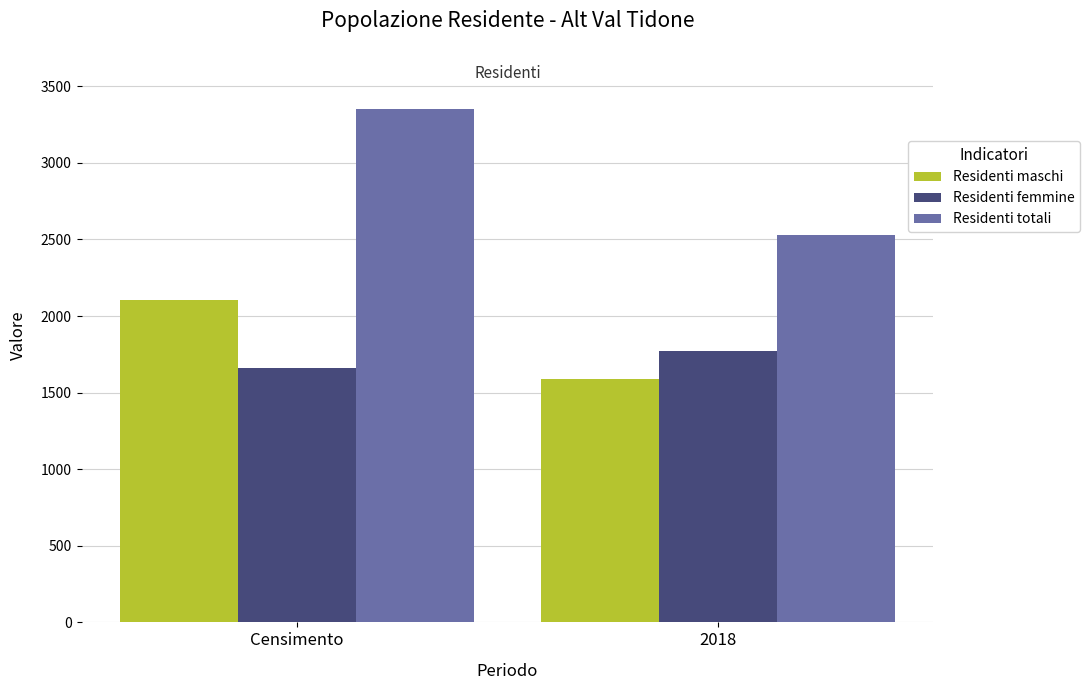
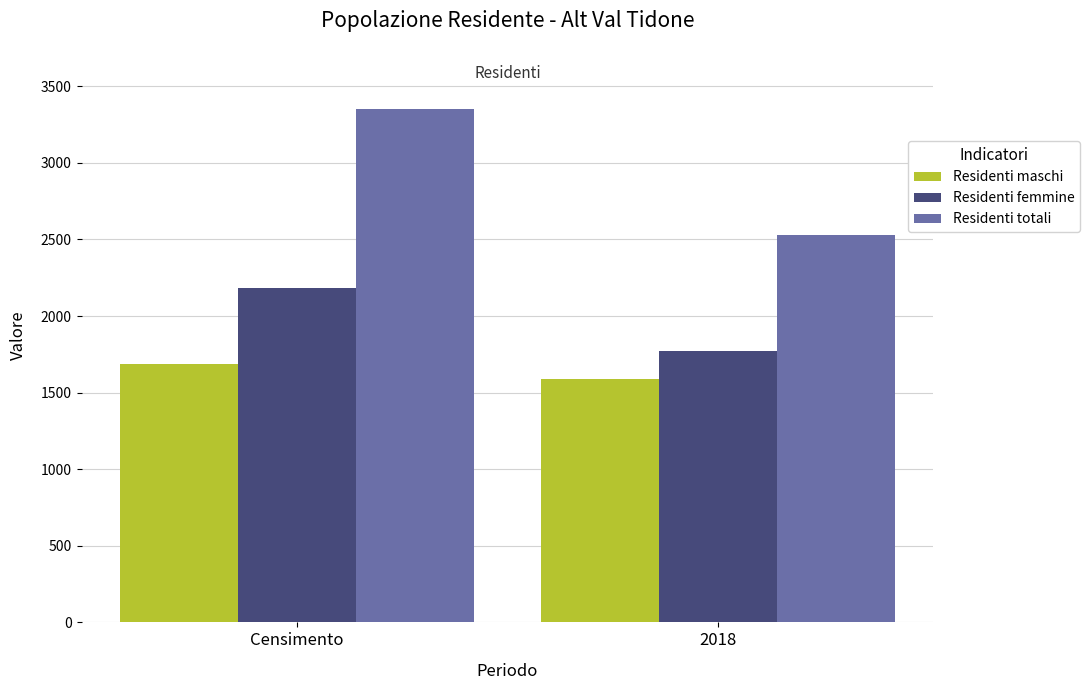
Residenti maschi, Censimento: 2110 -> 1690
Residenti femmine, Censimento: 1660 -> 2180
